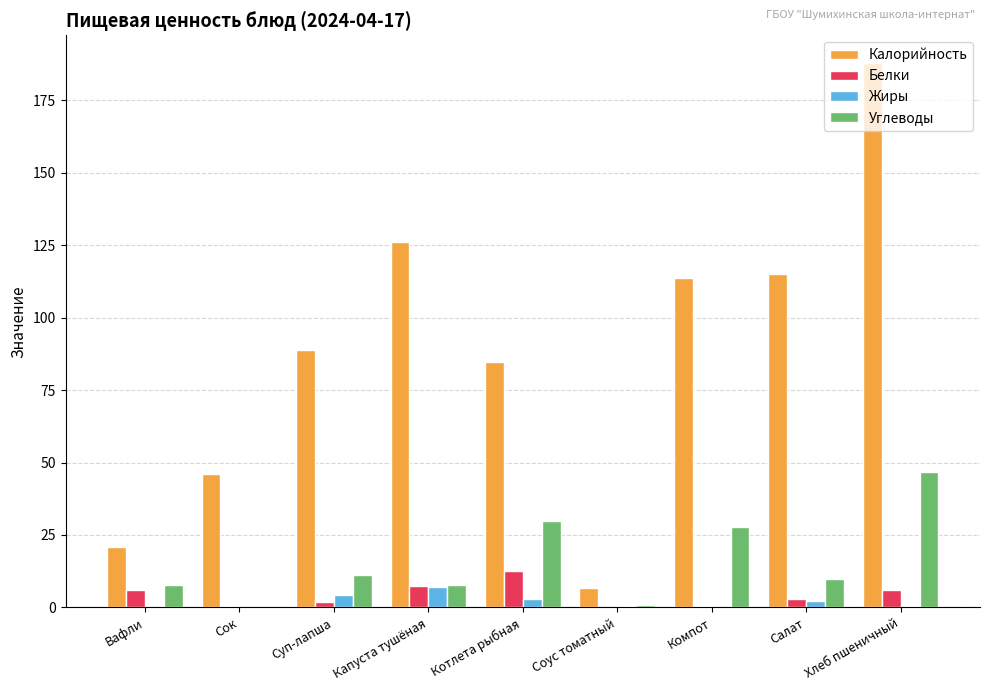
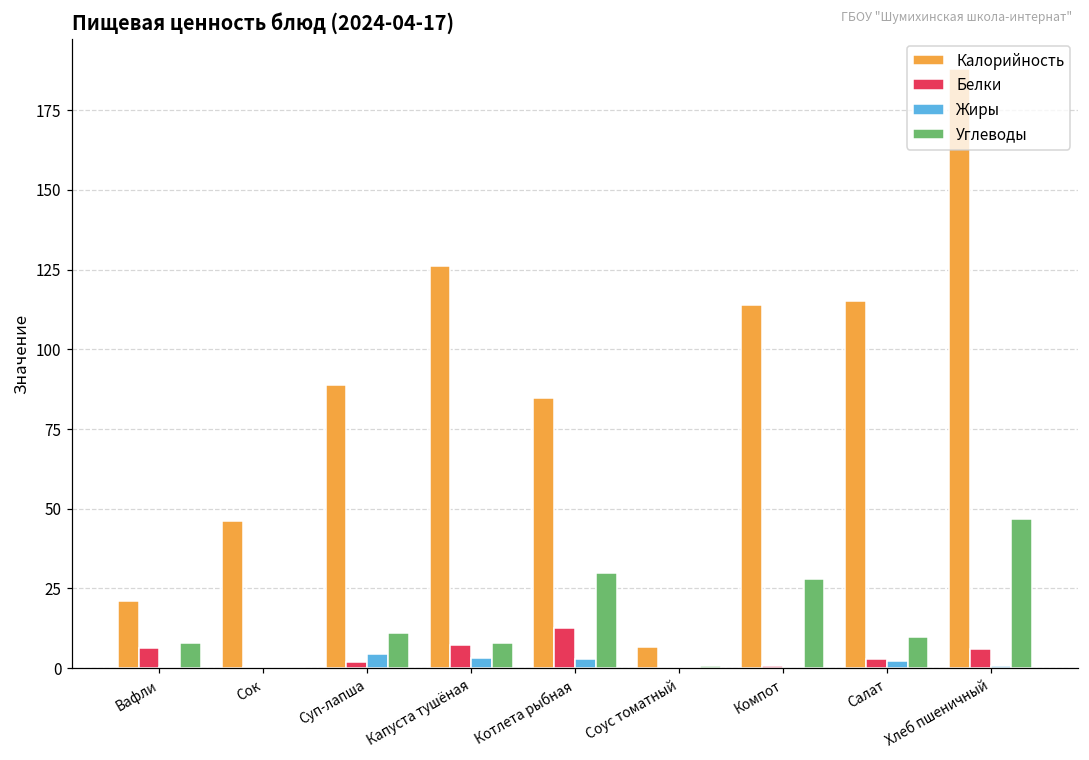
Жиры, Капуста тушёная: 7 -> 3
